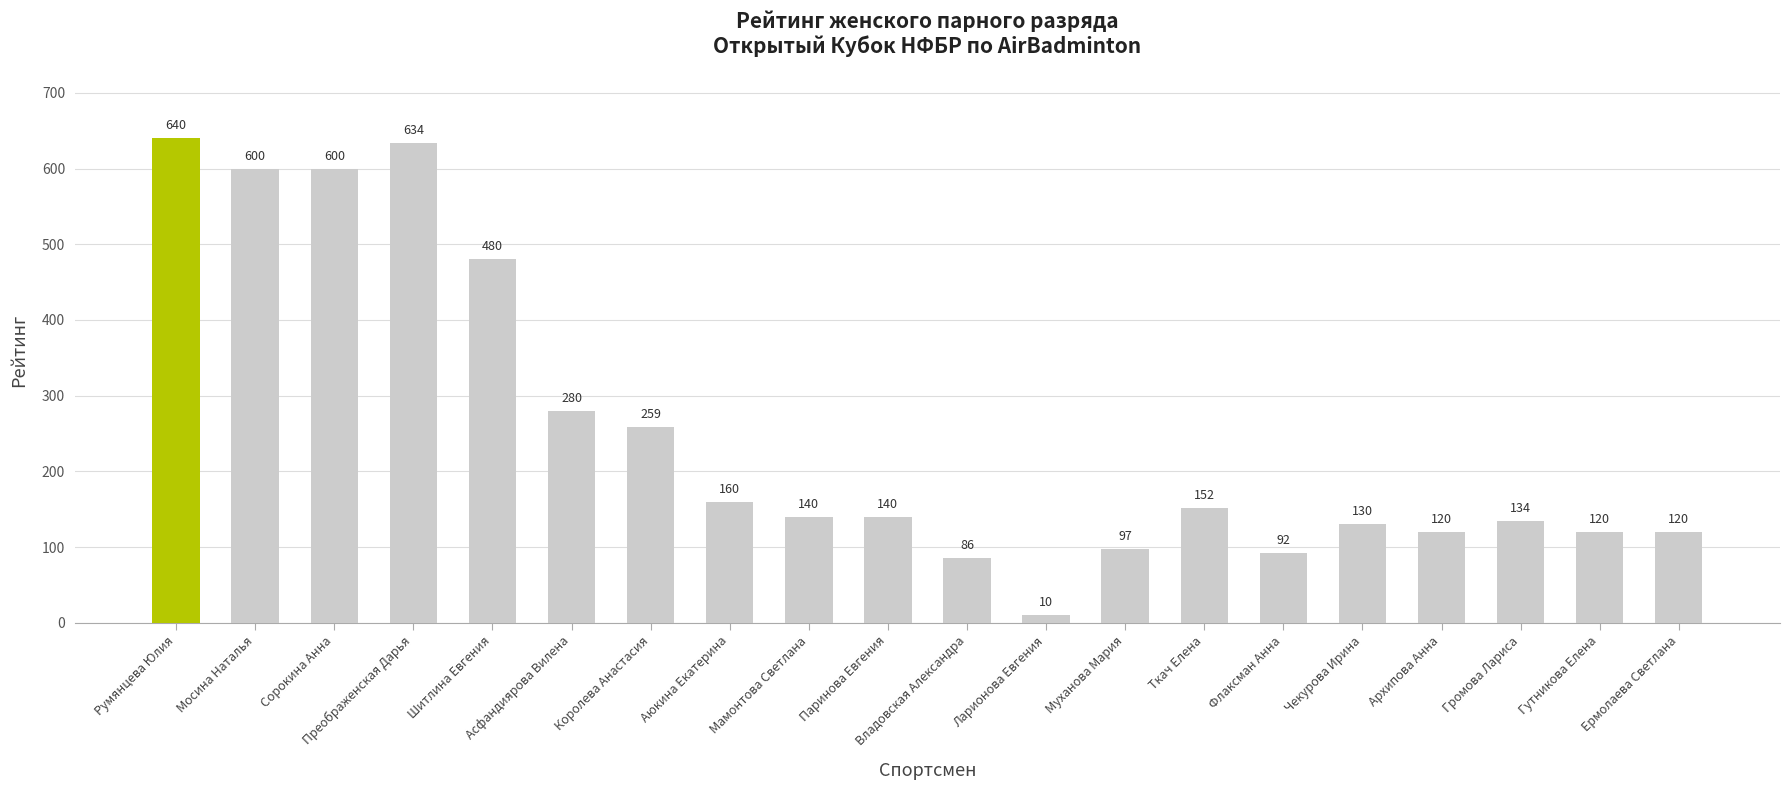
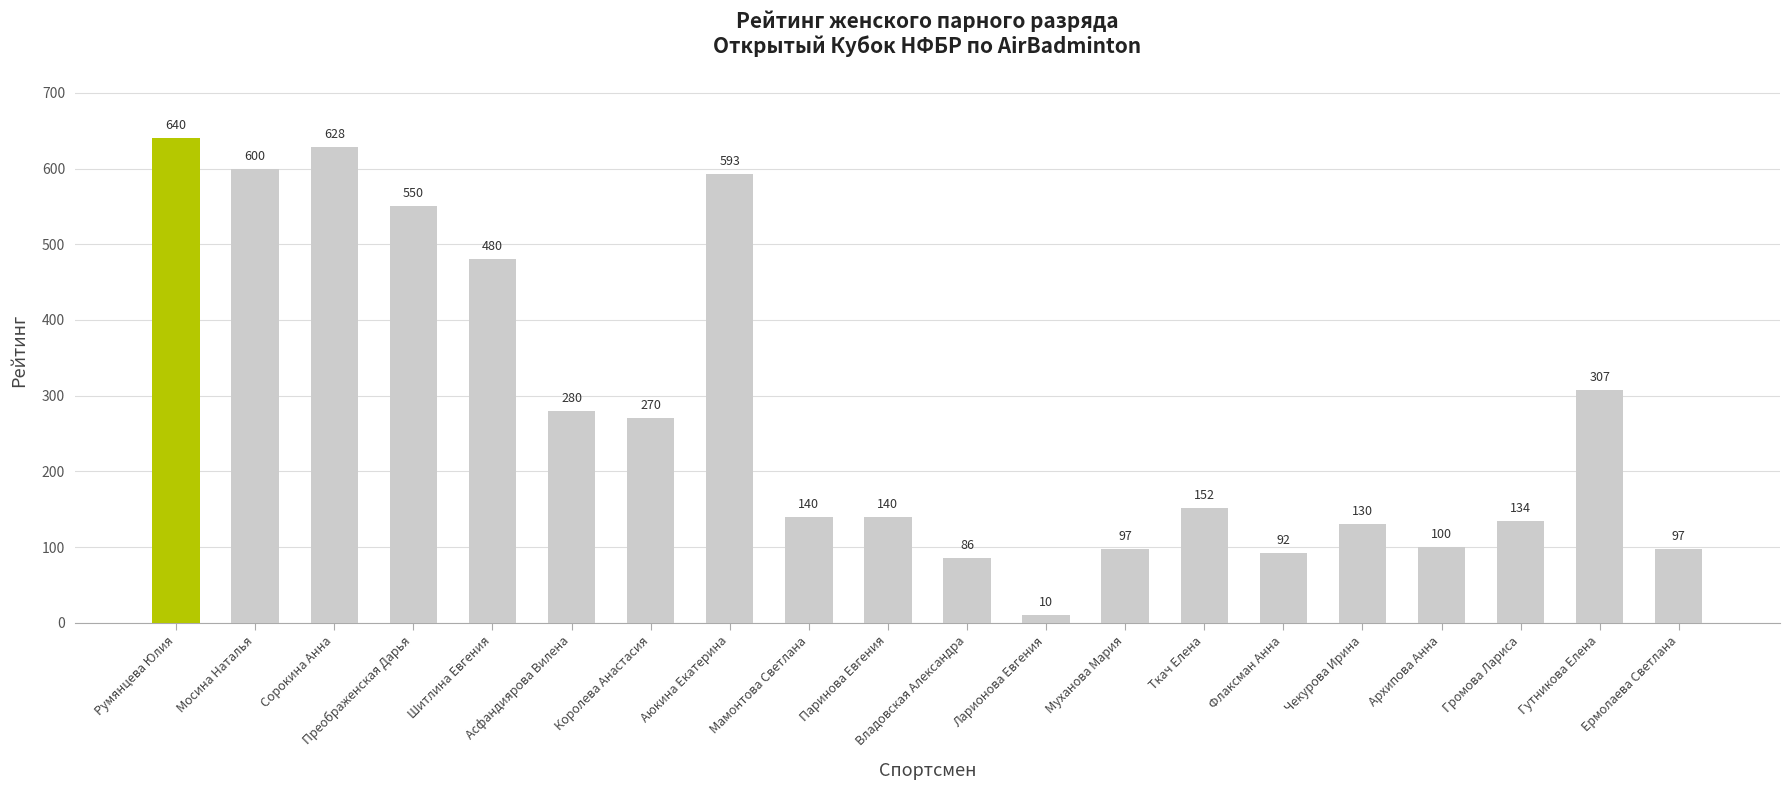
Сорокина Анна: 600 -> 628
Преображенская Дарья: 634 -> 550
Королева Анастасия: 259 -> 270
Аюкина Екатерина: 160 -> 593
Архипова Анна: 120 -> 100
Гутникова Елена: 120 -> 307
Ермолаева Светлана: 120 -> 97
